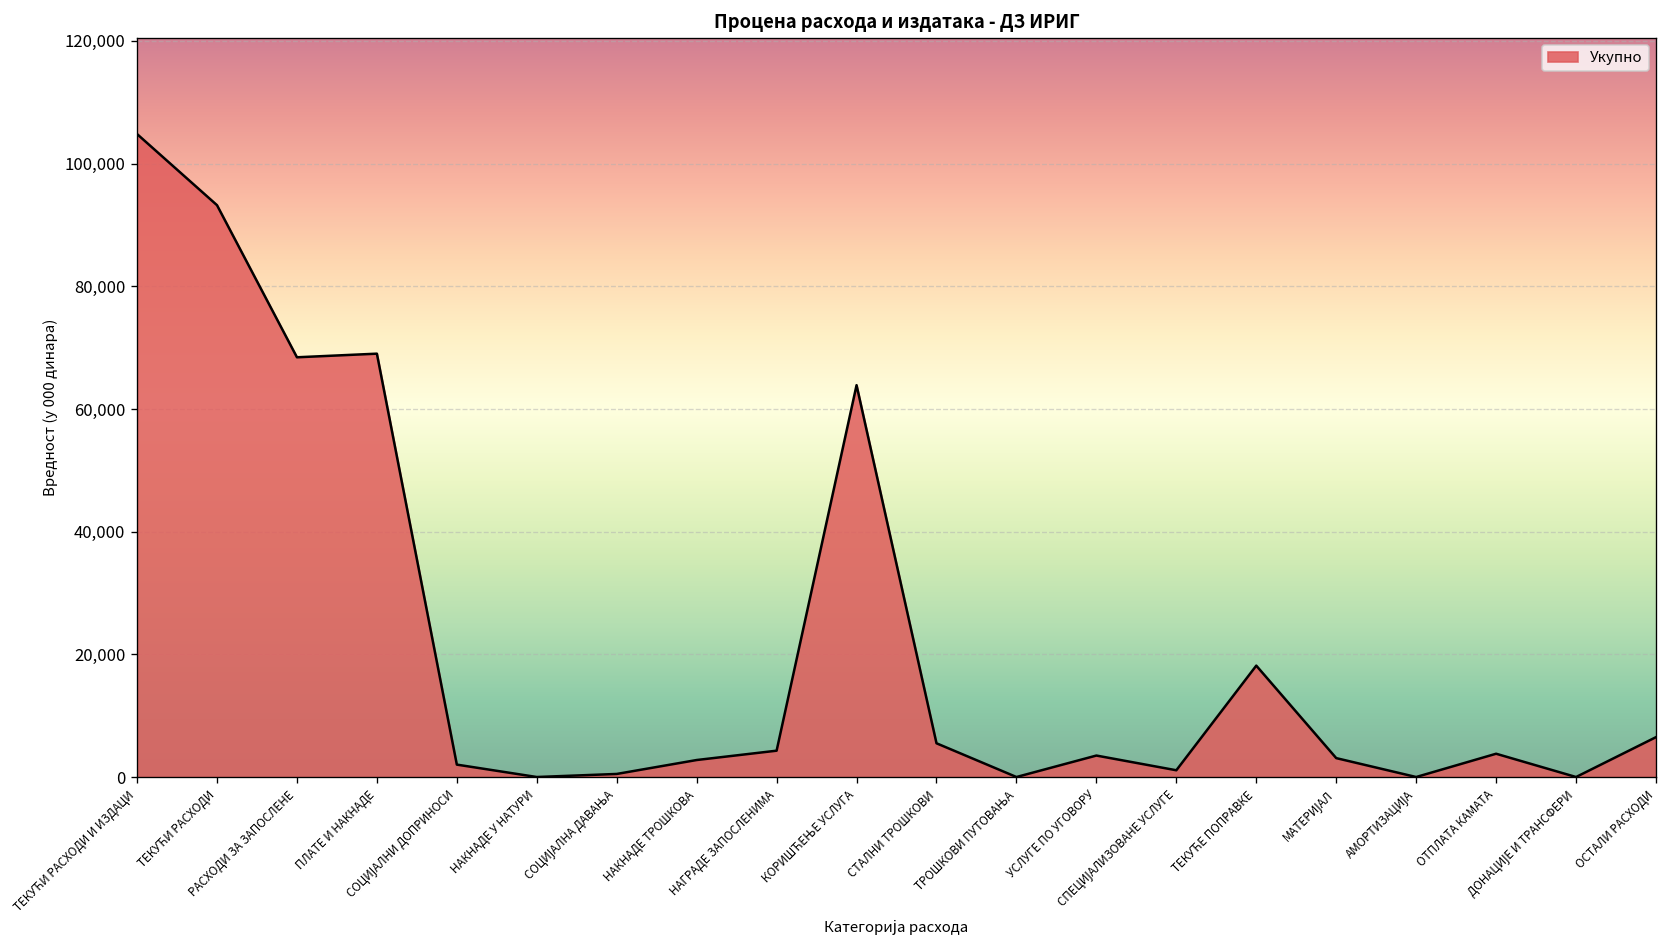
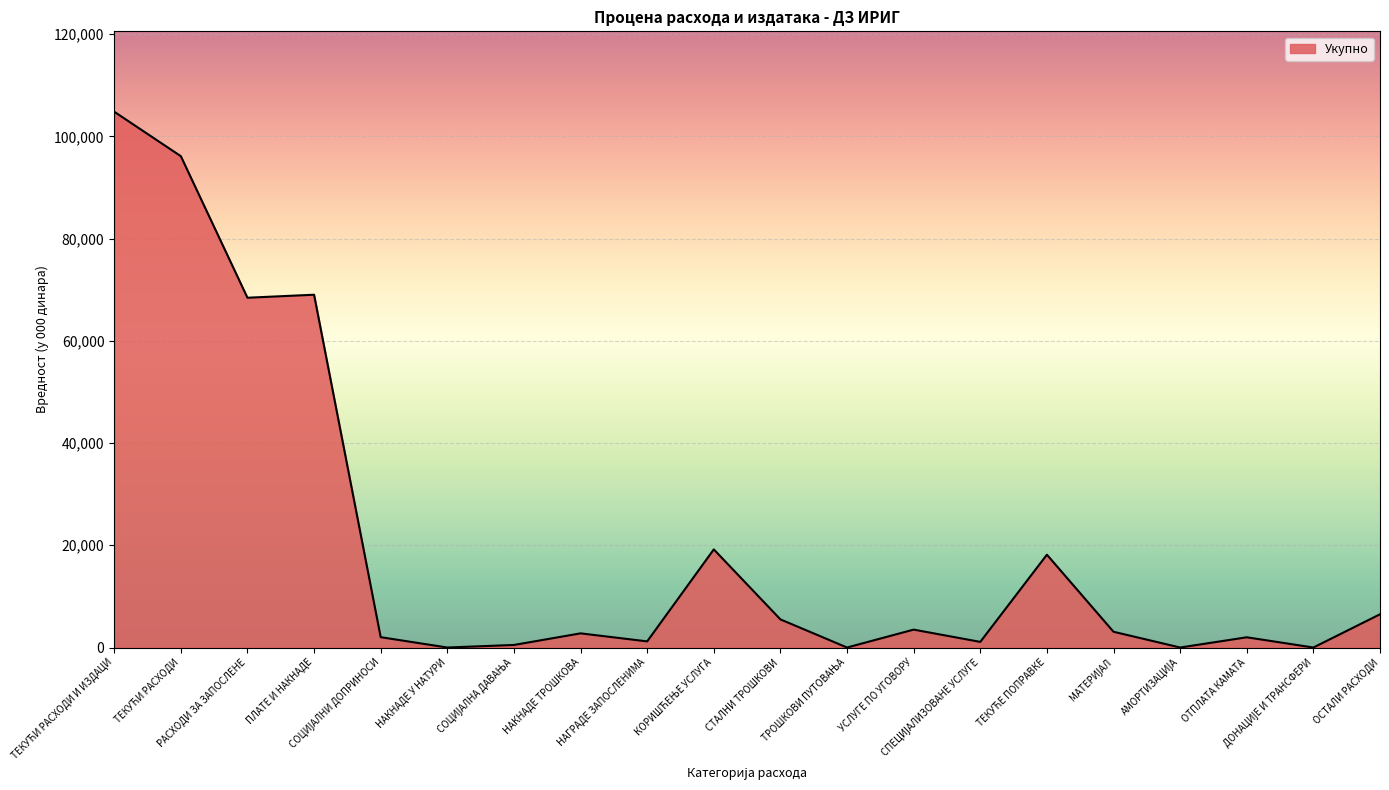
ТЕКУЋИ РАСХОДИ: 93,000 -> 96,000
НАГРАДЕ ЗАПОСЛЕНИМА: 4,000 -> 1,000
КОРИШЋЕЊЕ УСЛУГА: 64,000 -> 19,000
ОТПЛАТА КАМАТА: 4,000 -> 2,000
